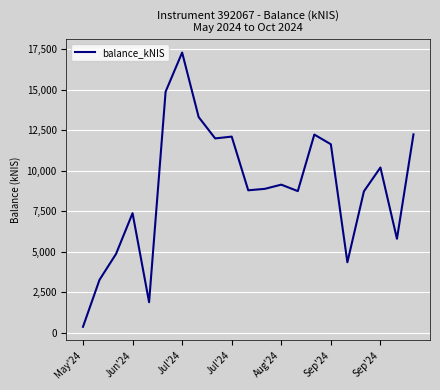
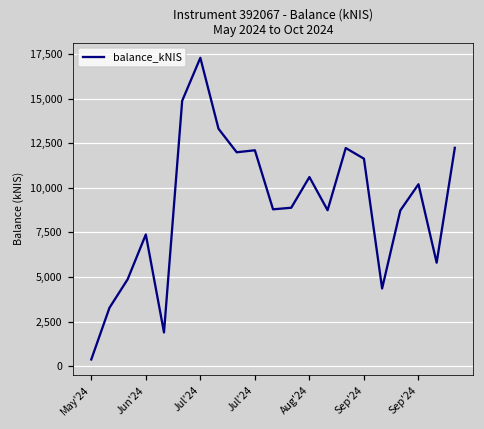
Aug'24: 9,100 -> 10,600
